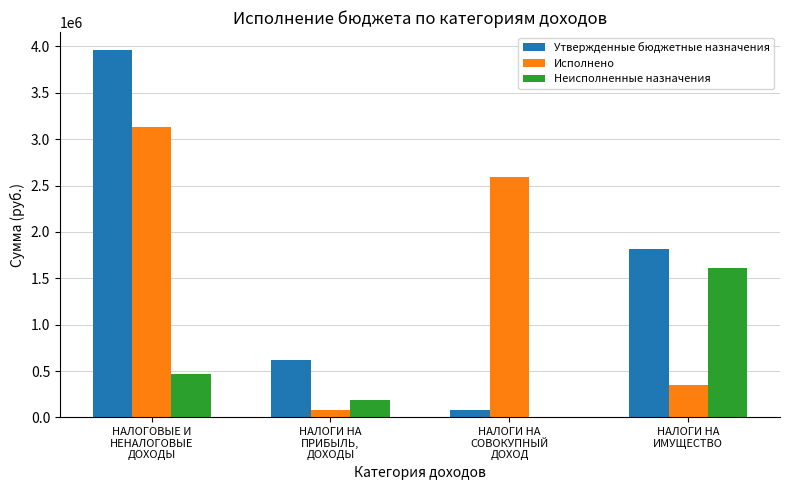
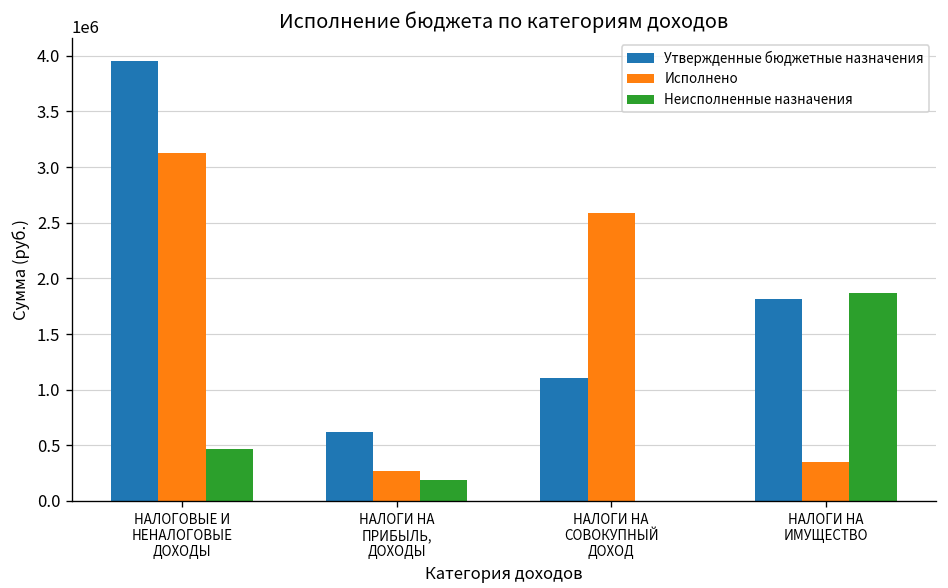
Исполнено, НАЛОГИ НА ПРИБЫЛЬ, ДОХОДЫ: 100000 -> 300000
Утвержденные бюджетные назначения, НАЛОГИ НА СОВОКУПНЫЙ ДОХОД: 100000 -> 1100000
Неисполненные назначения, НАЛОГИ НА ИМУЩЕСТВО: 1600000 -> 1900000
